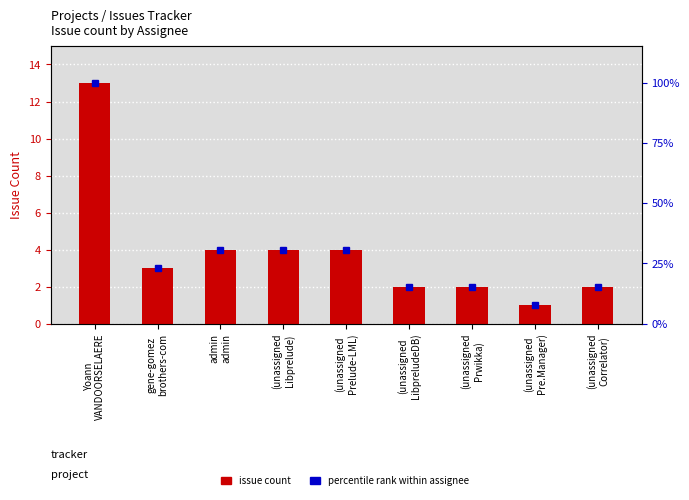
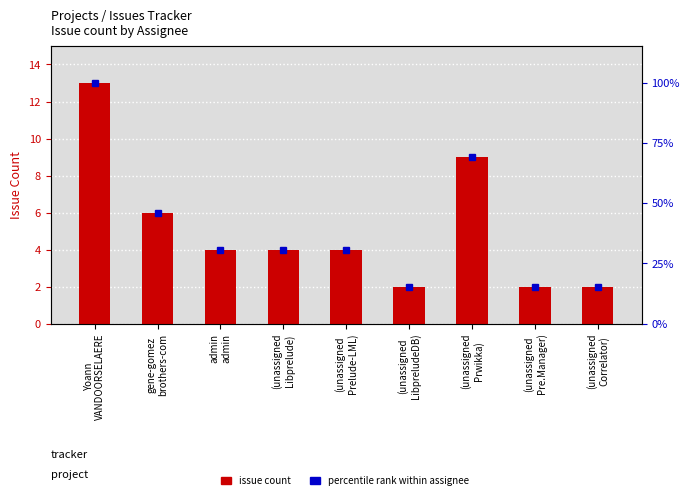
issue count, gene-gomez brothers-com: 3 -> 6
issue count, (unassigned Prwikka): 2 -> 9
issue count, (unassigned Pre.Manager): 1 -> 2
